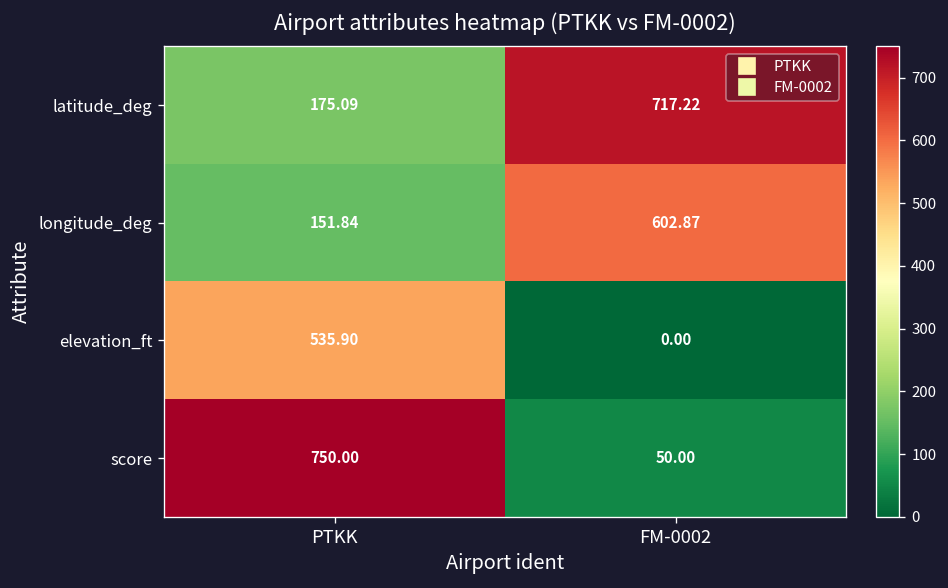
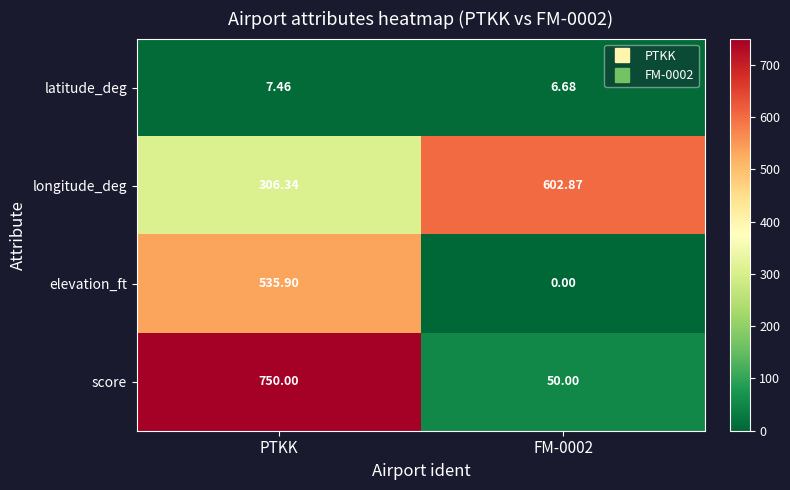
latitude_deg, PTKK: 175.09 -> 7.46
latitude_deg, FM-0002: 717.22 -> 6.68
longitude_deg, PTKK: 151.84 -> 306.34
